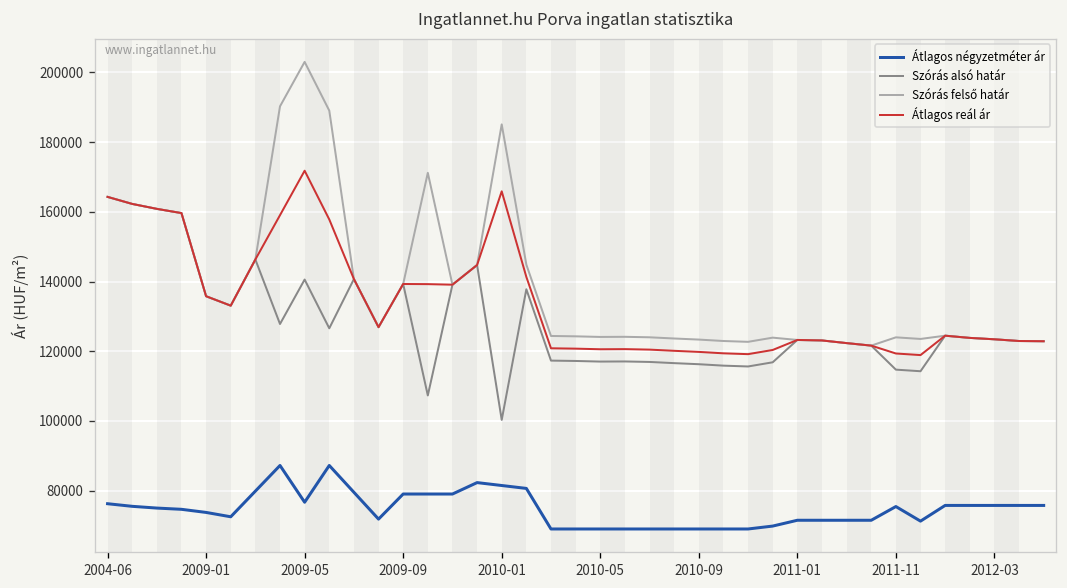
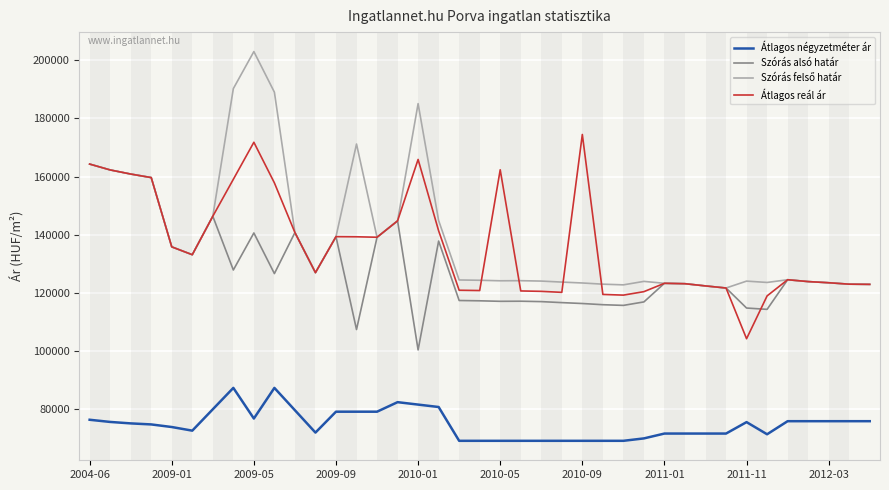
Átlagos reál ár, 2010-05: 121000 -> 162000
Átlagos reál ár, 2010-09: 120000 -> 174000
Átlagos reál ár, 2011-11: 119000 -> 104000
